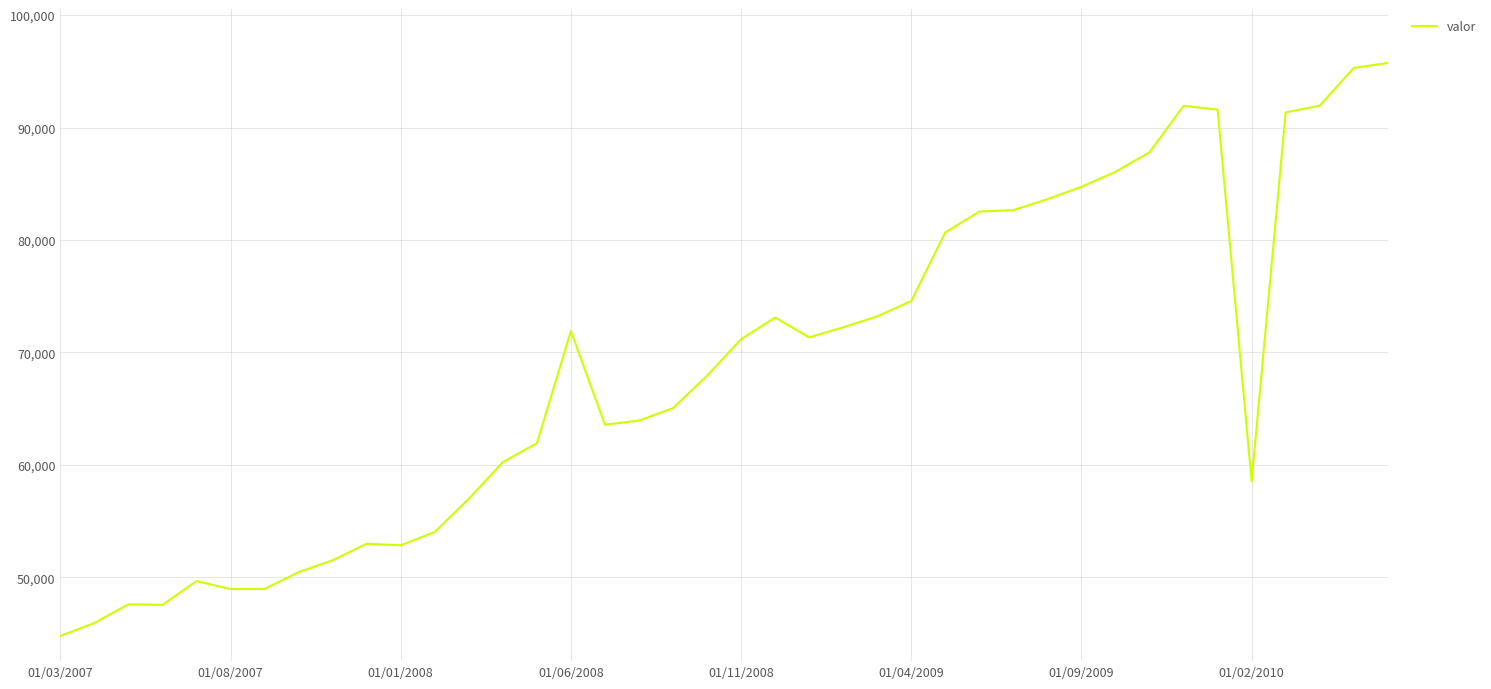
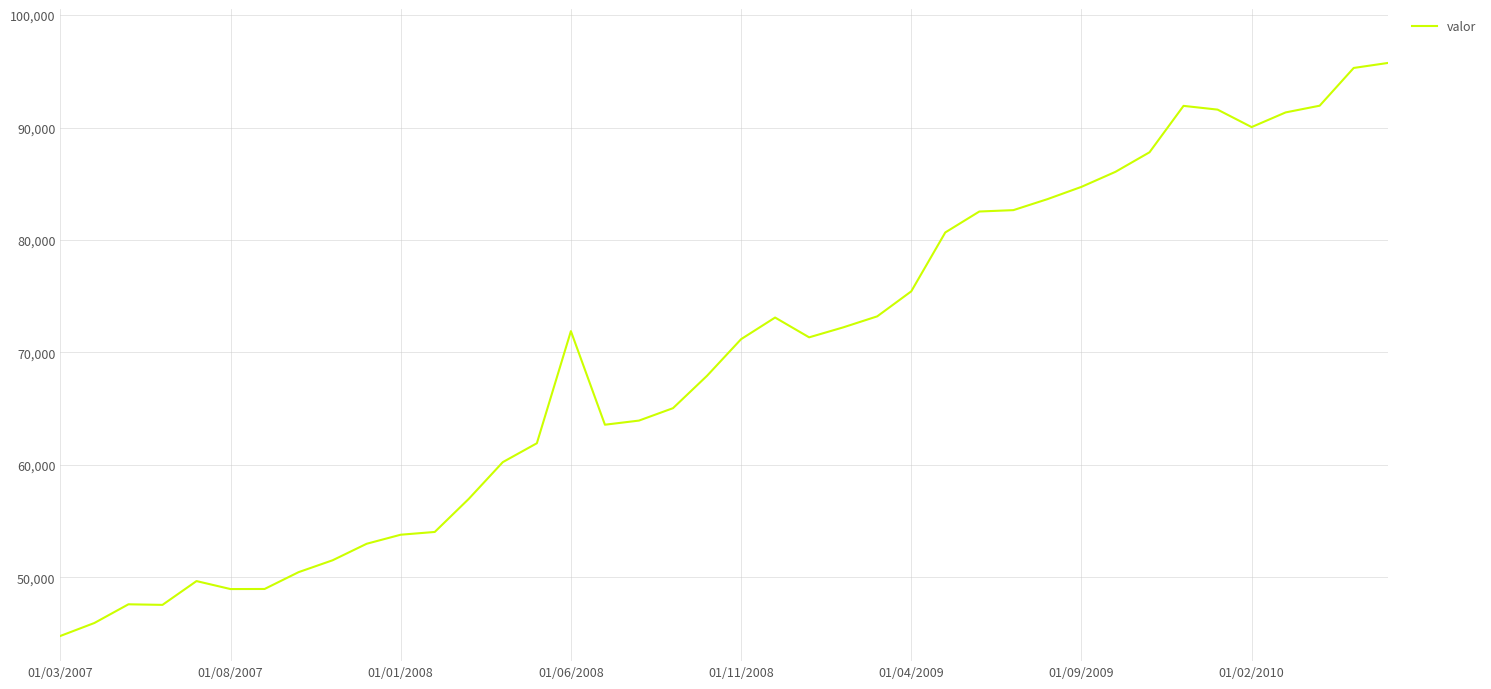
01/01/2008: 52,900 -> 53,800
01/04/2009: 74,600 -> 75,400
01/02/2010: 58,500 -> 90,000
